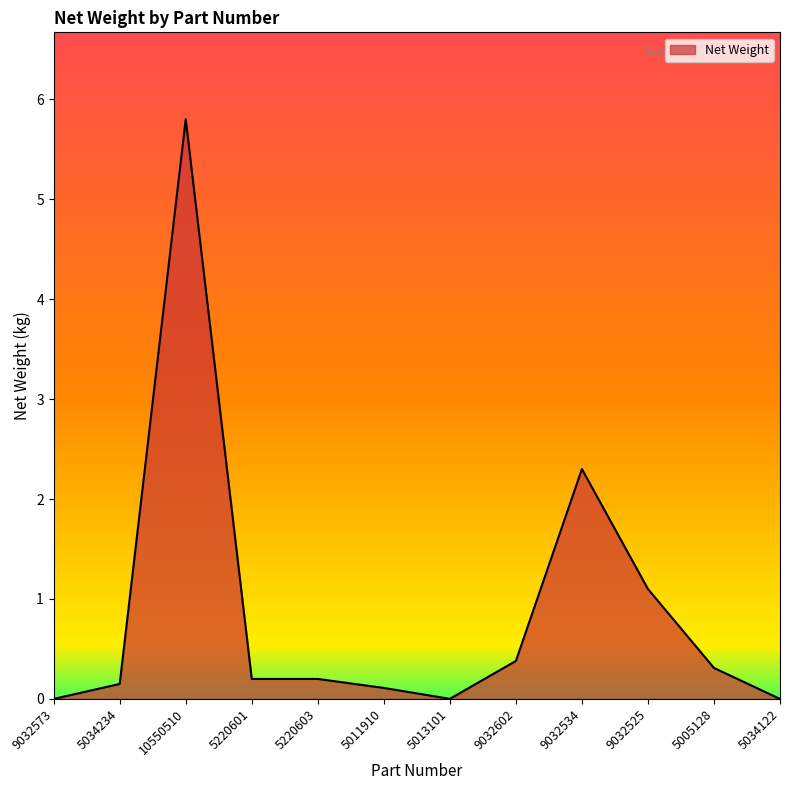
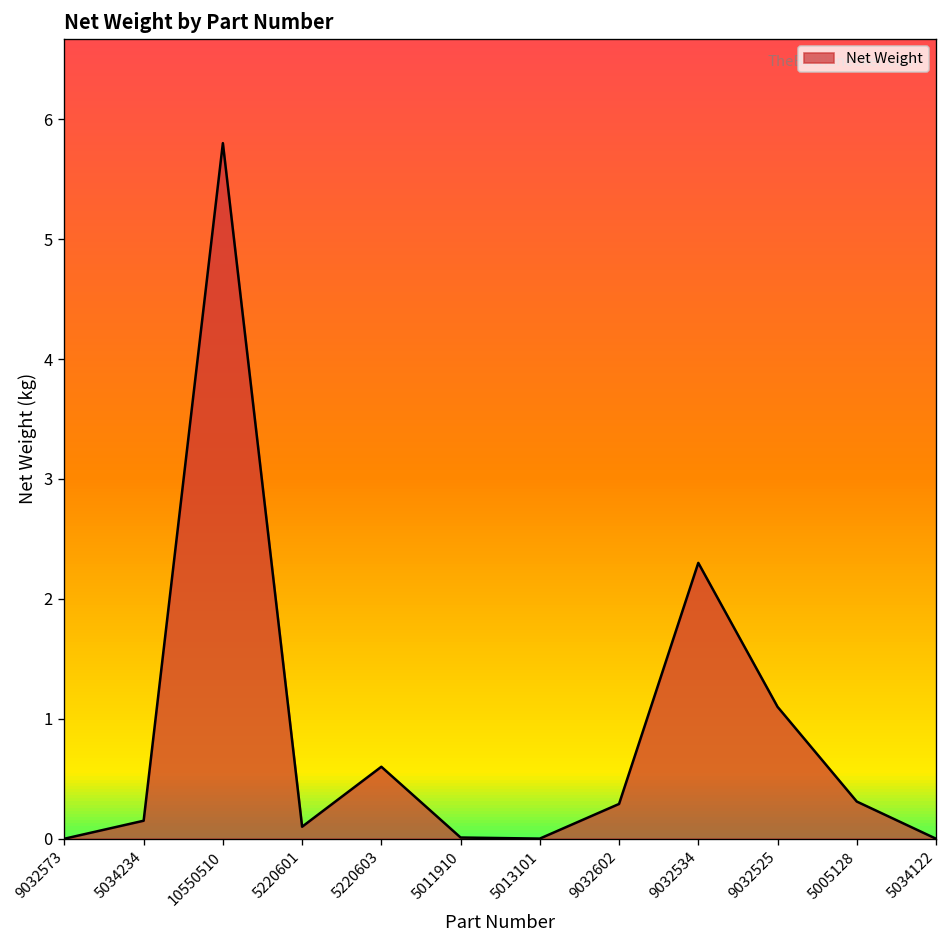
5220601: 0.2 -> 0.1
5220603: 0.2 -> 0.6
5011910: 0.1 -> 0.0
9032602: 0.4 -> 0.3
